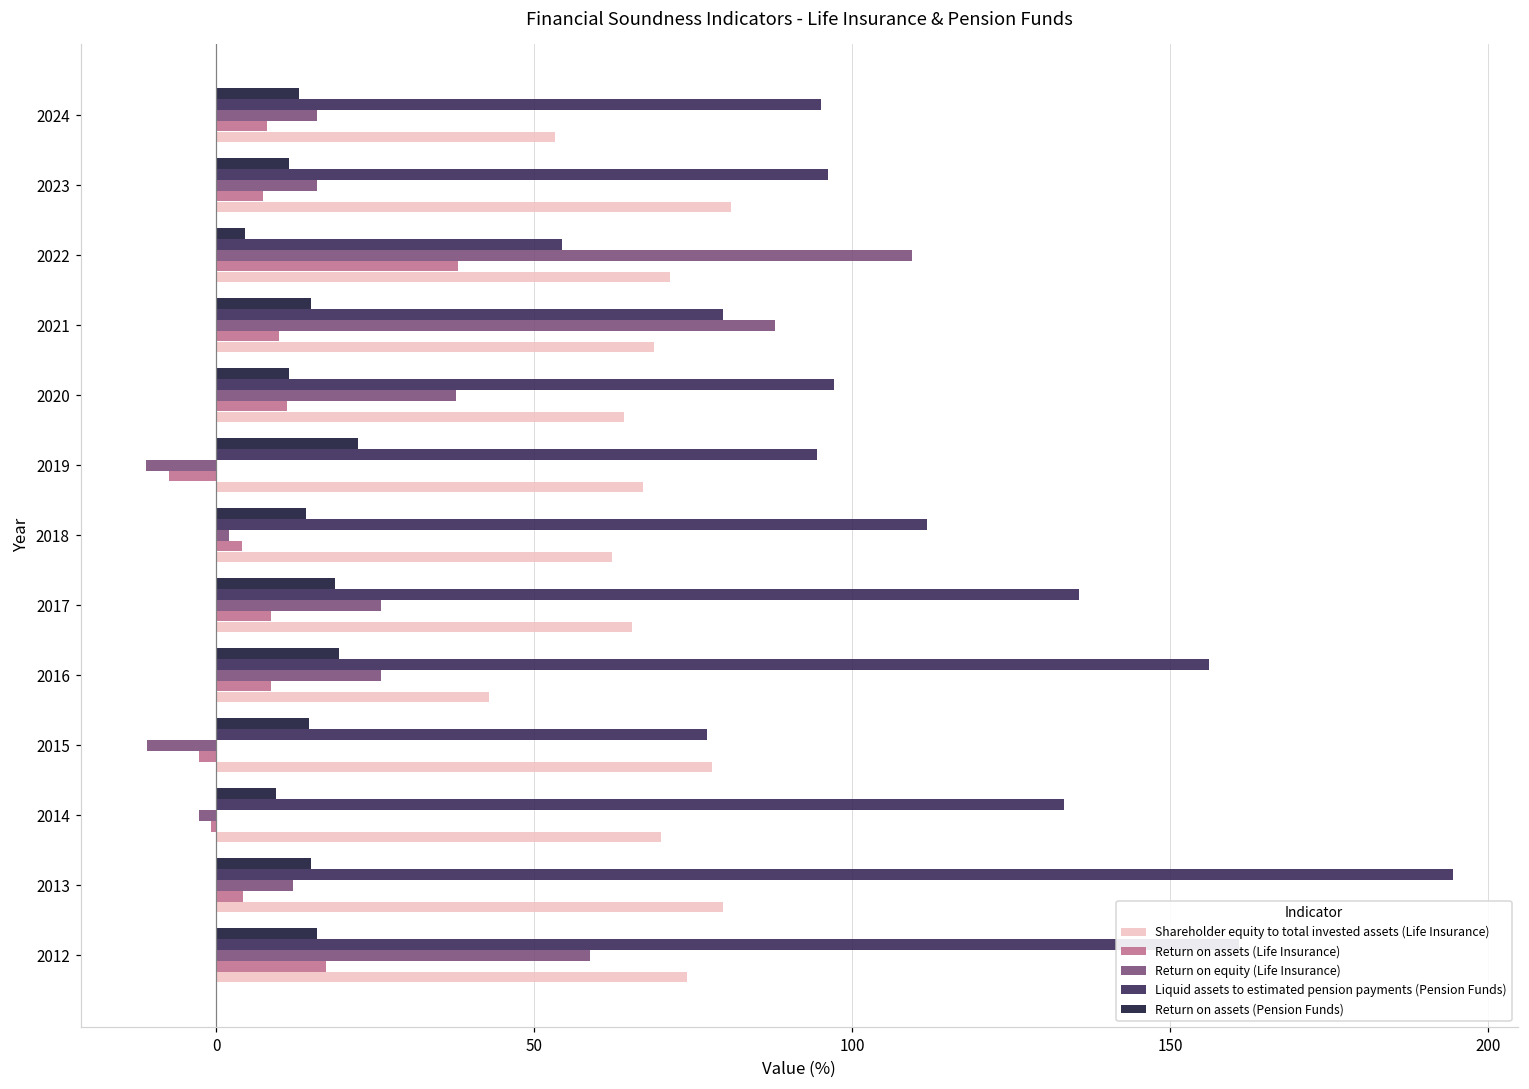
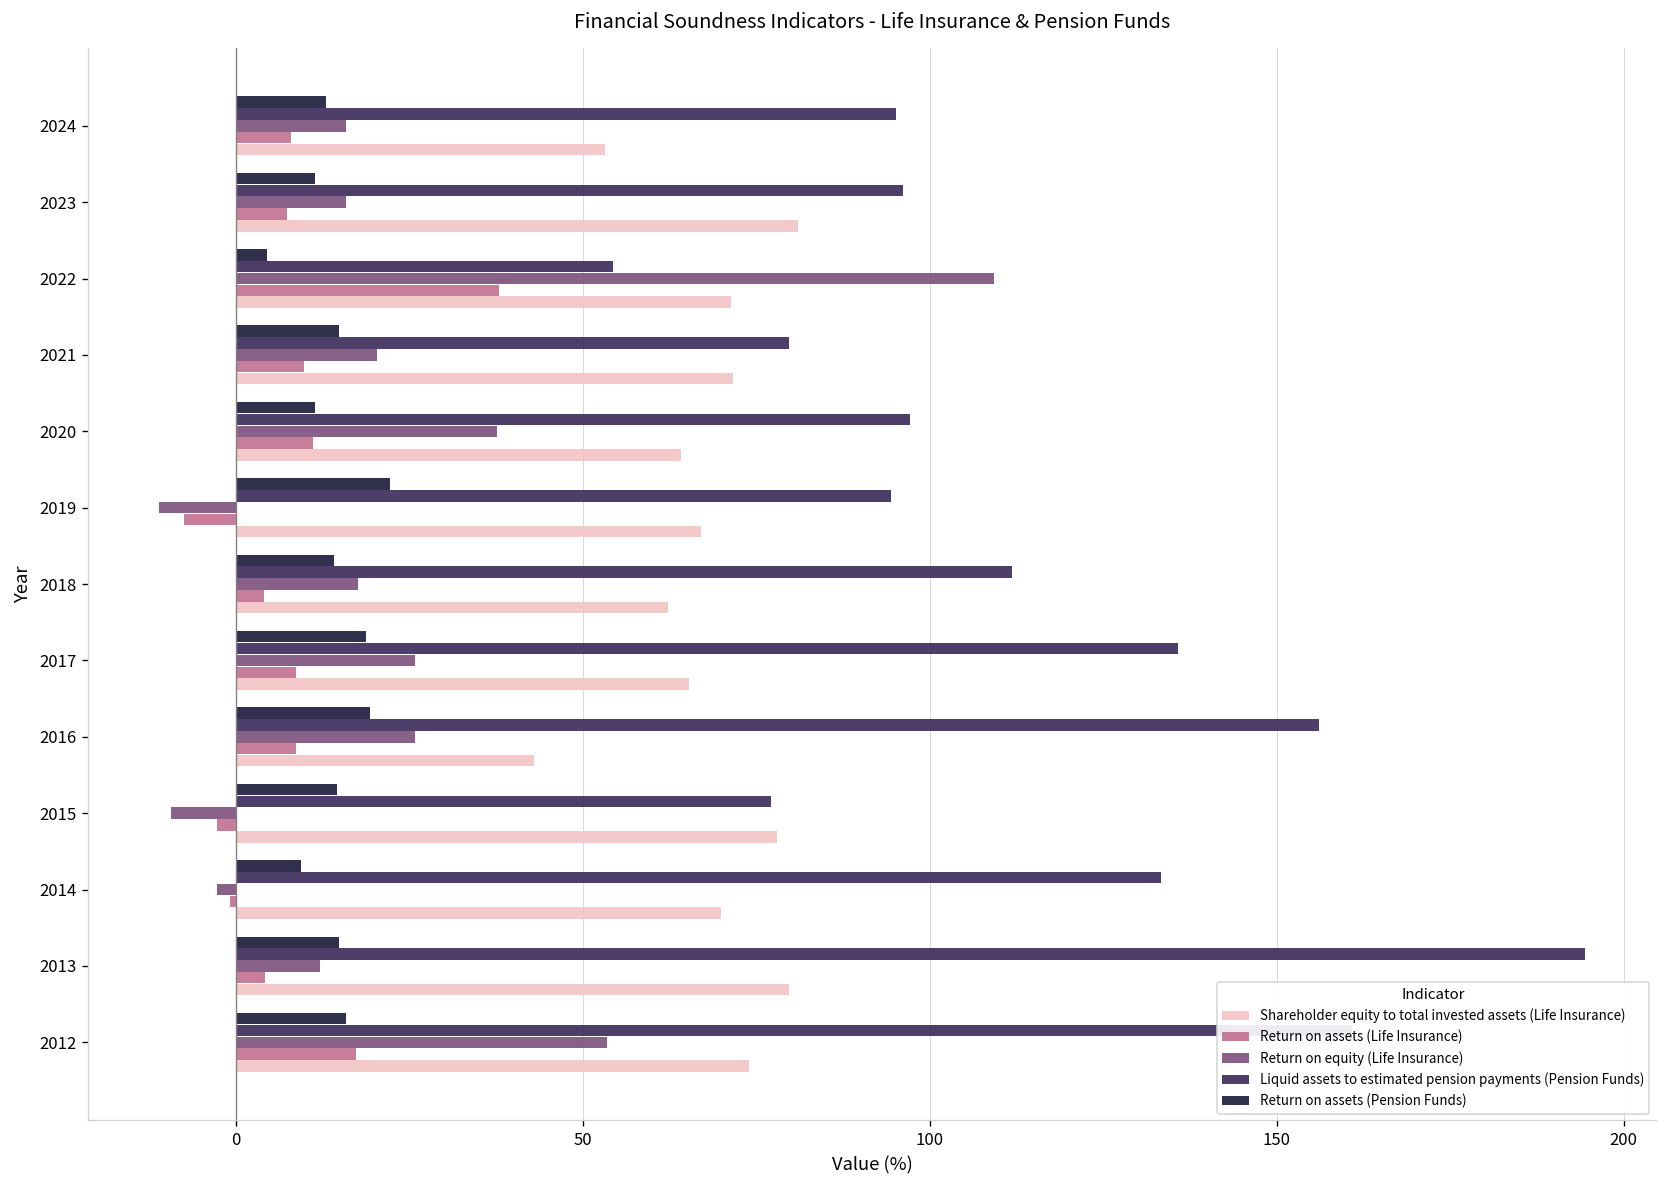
Return on equity (Life Insurance), 2021: 88 -> 20
Shareholder equity to total invested assets (Life Insurance), 2021: 69 -> 72
Return on equity (Life Insurance), 2018: 2 -> 18
Return on equity (Life Insurance), 2015: -11 -> -9
Return on equity (Life Insurance), 2012: 59 -> 53
